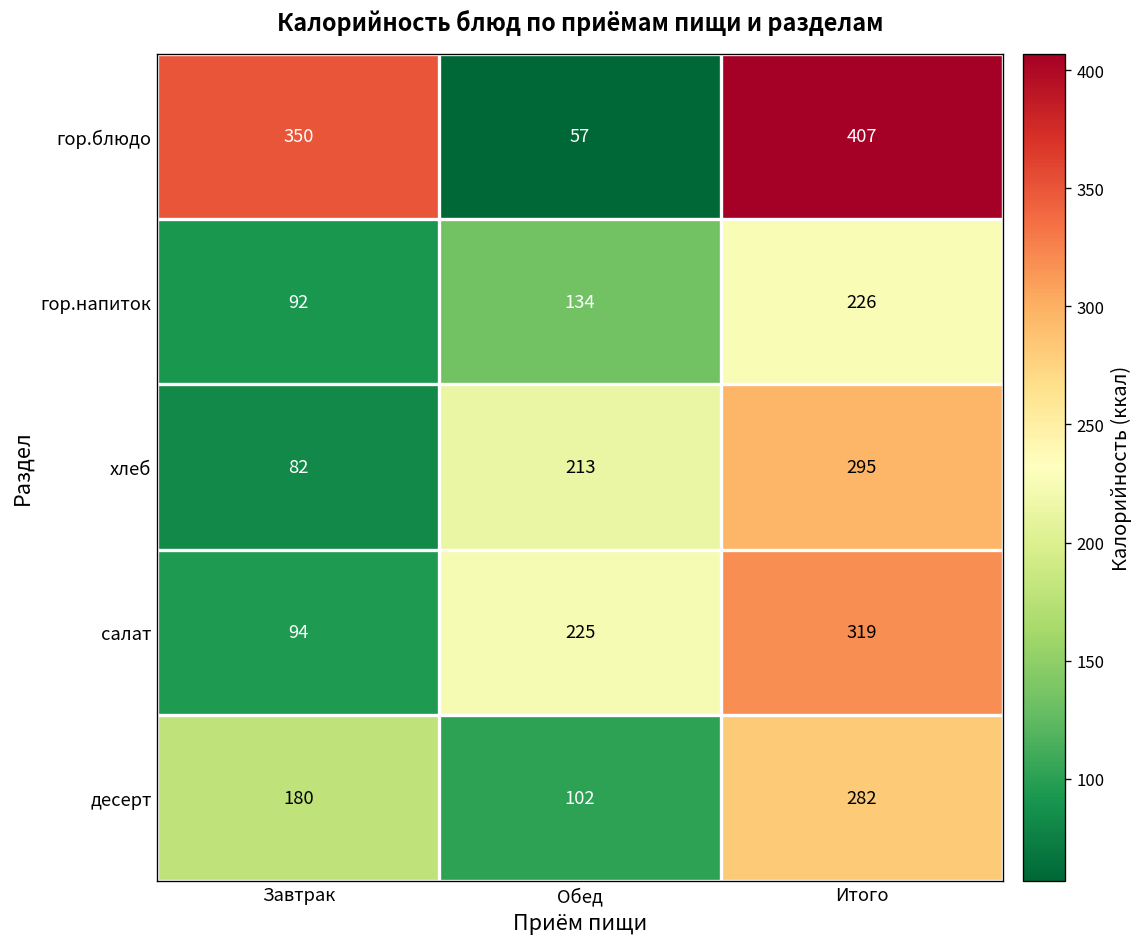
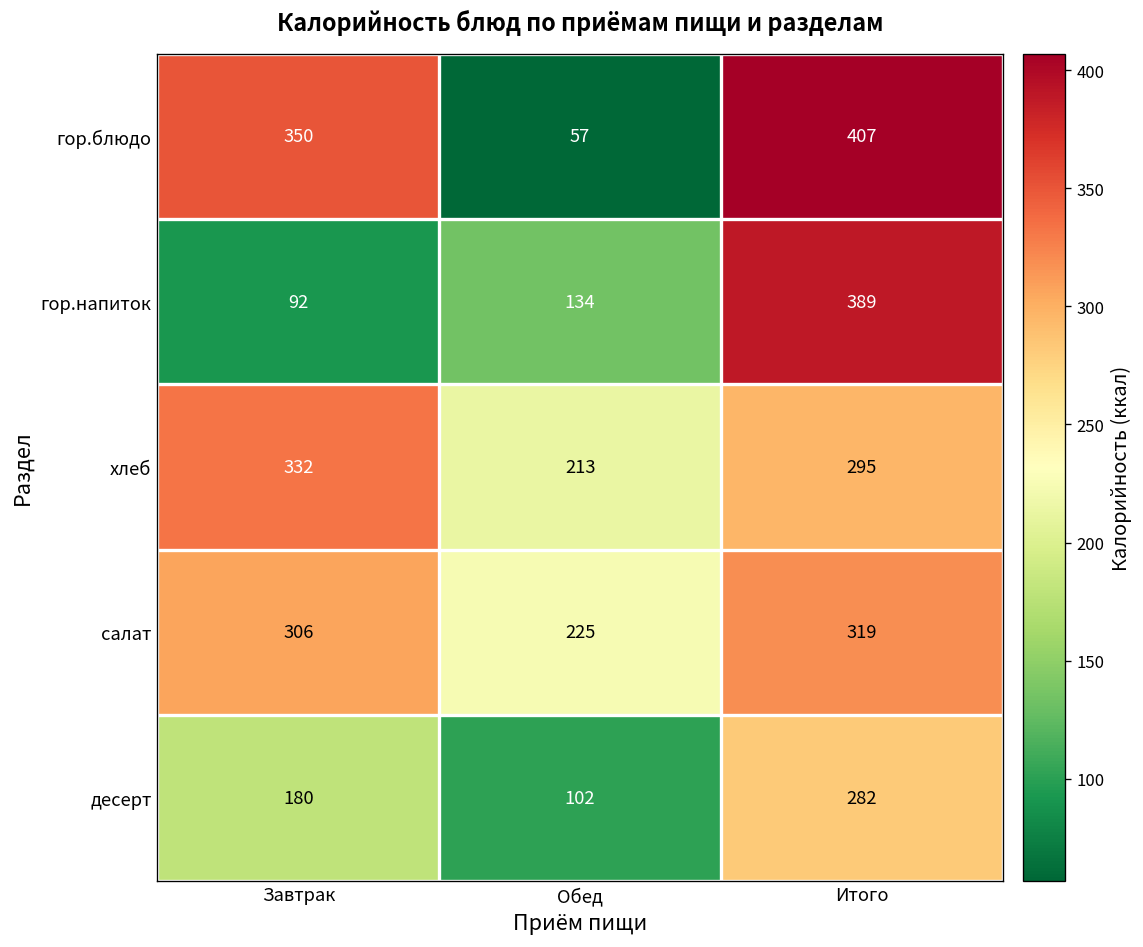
гор.напиток, Итого: 226 -> 389
хлеб, Завтрак: 82 -> 332
салат, Завтрак: 94 -> 306
